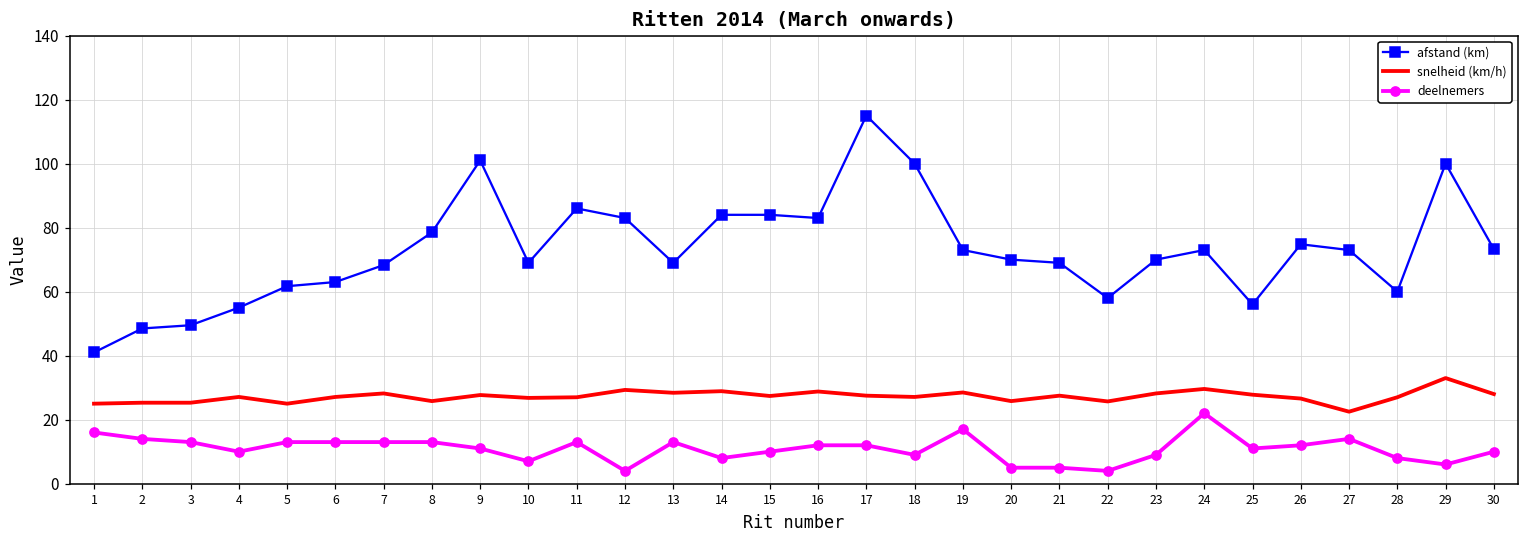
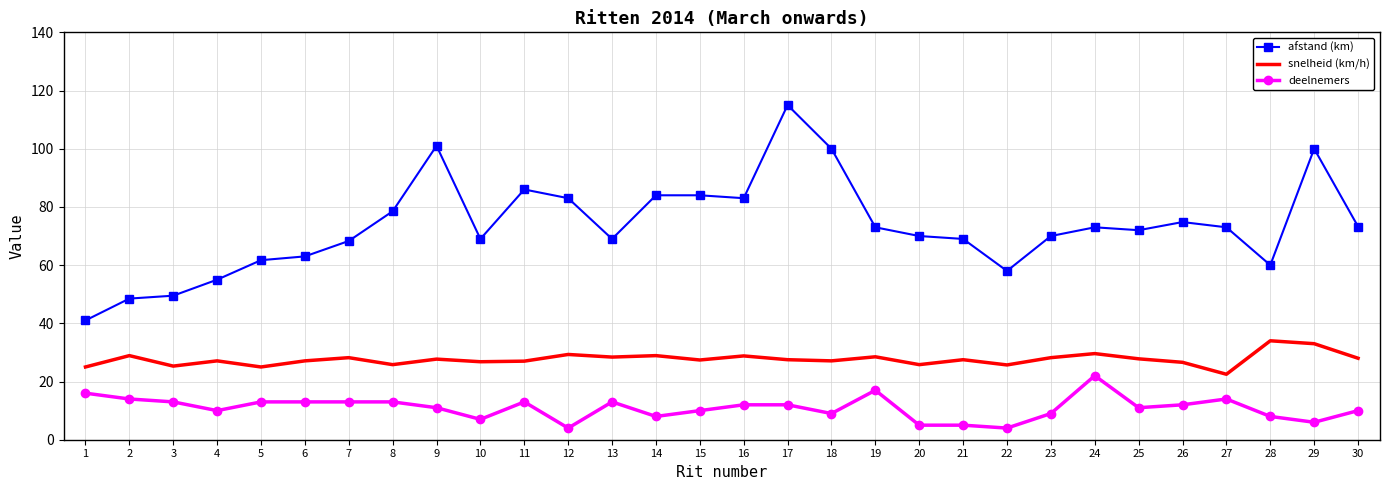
snelheid (km/h), 2: 25 -> 29
afstand (km), 25: 56 -> 72
snelheid (km/h), 28: 27 -> 34
